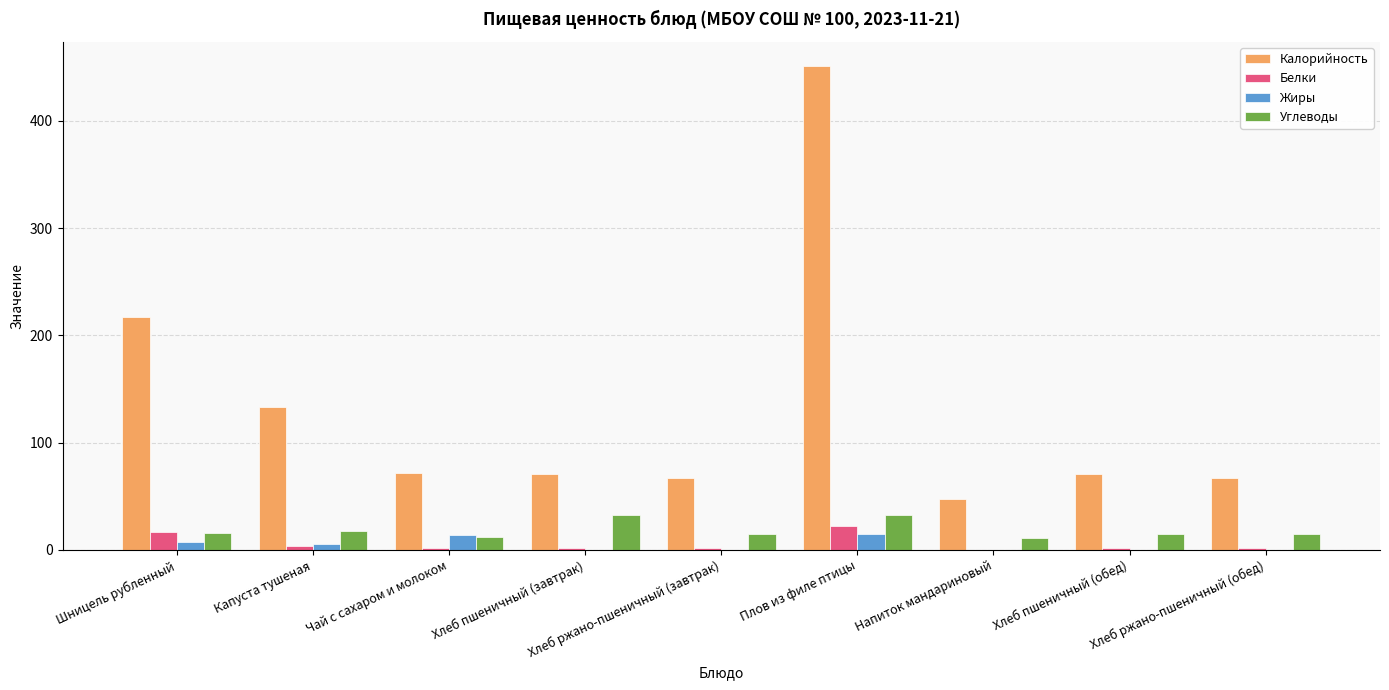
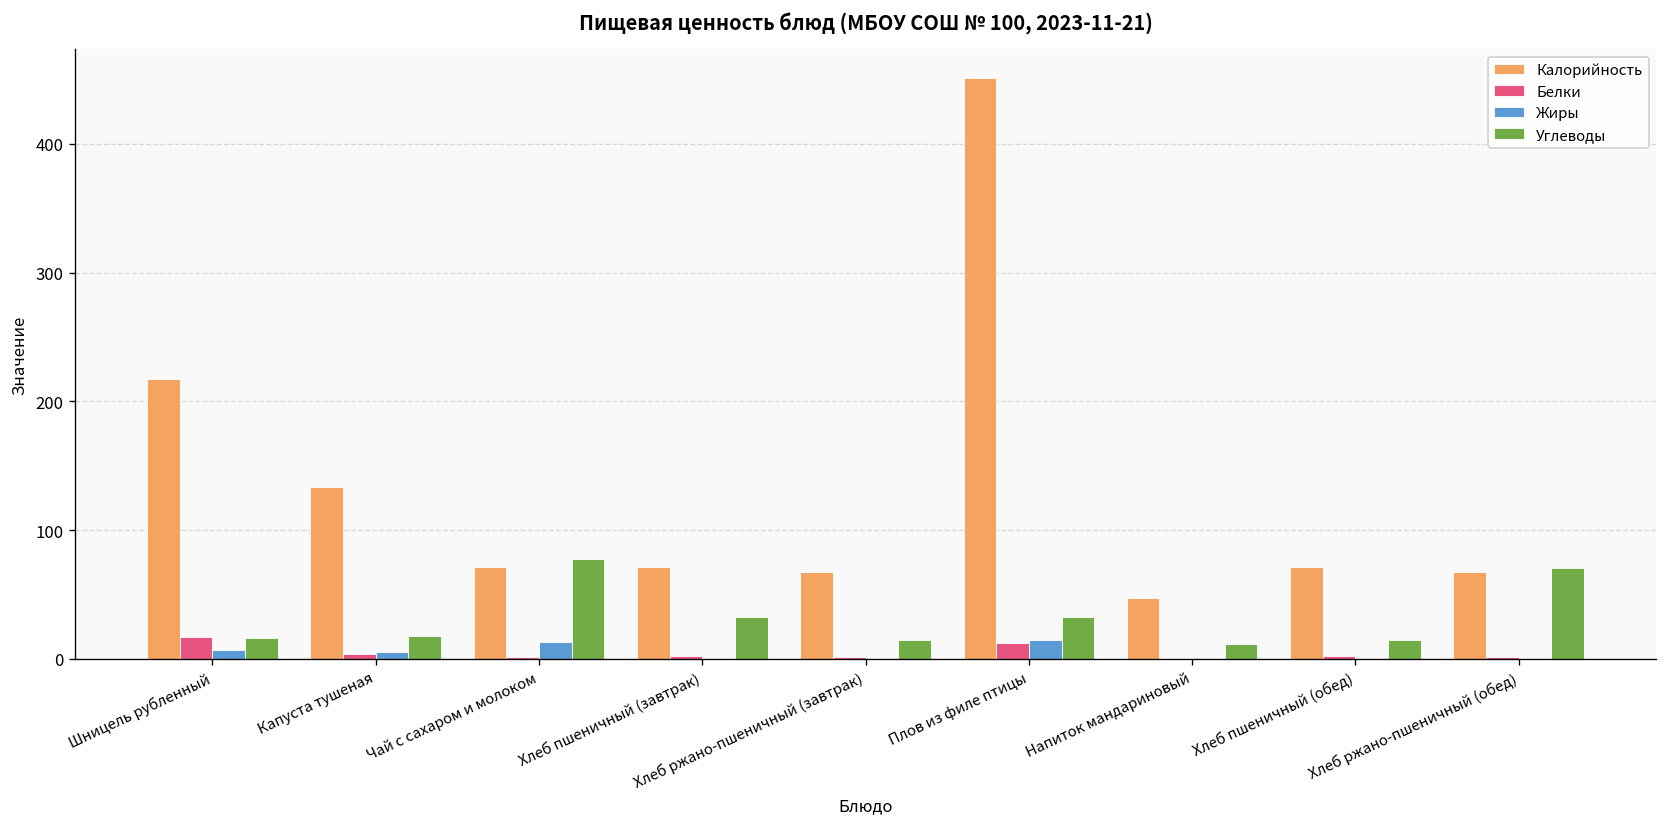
Углеводы, Чай с сахаром и молоком: 12 -> 78
Белки, Плов из филе птицы: 22 -> 13
Углеводы, Хлеб ржано-пшеничный (обед): 15 -> 71
